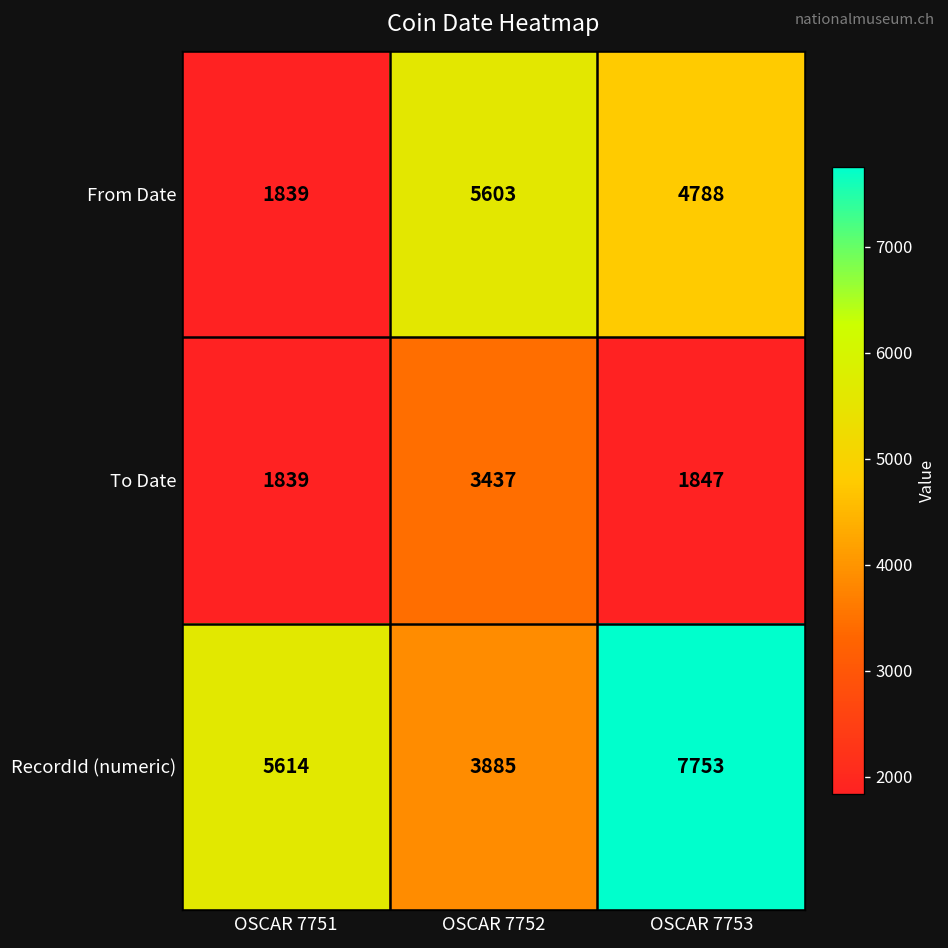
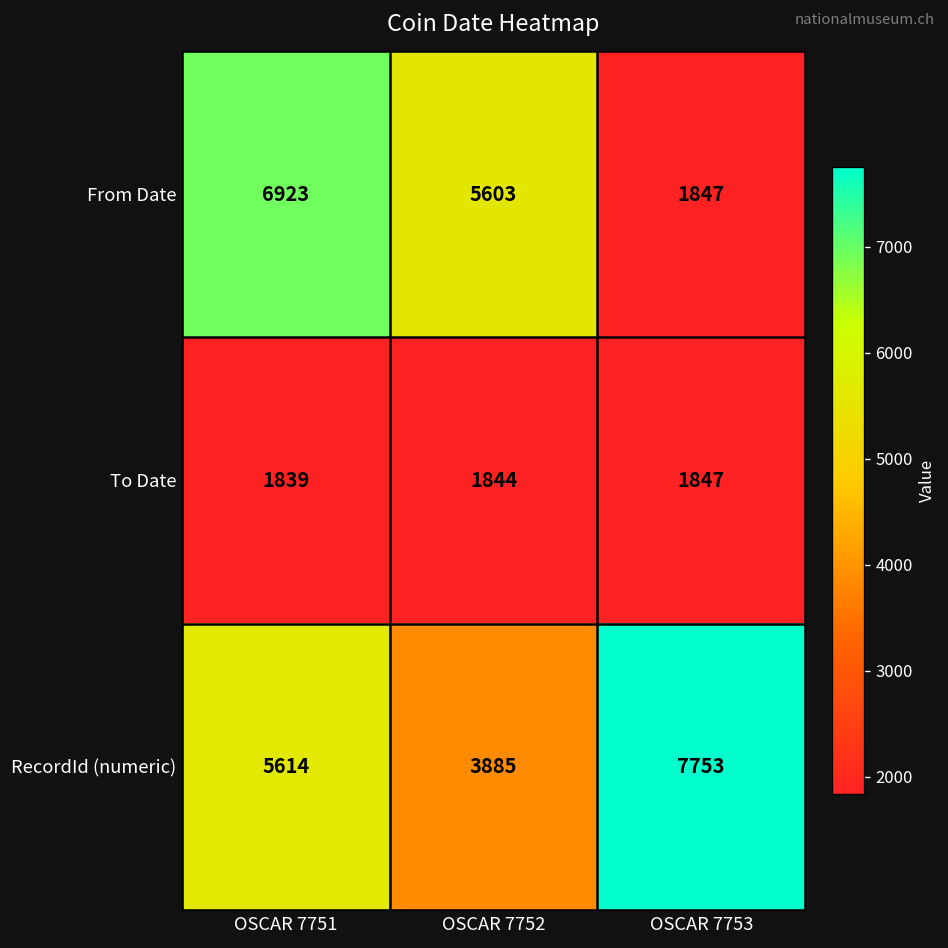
From Date, OSCAR 7751: 1839 -> 6923
From Date, OSCAR 7753: 4788 -> 1847
To Date, OSCAR 7752: 3437 -> 1844
